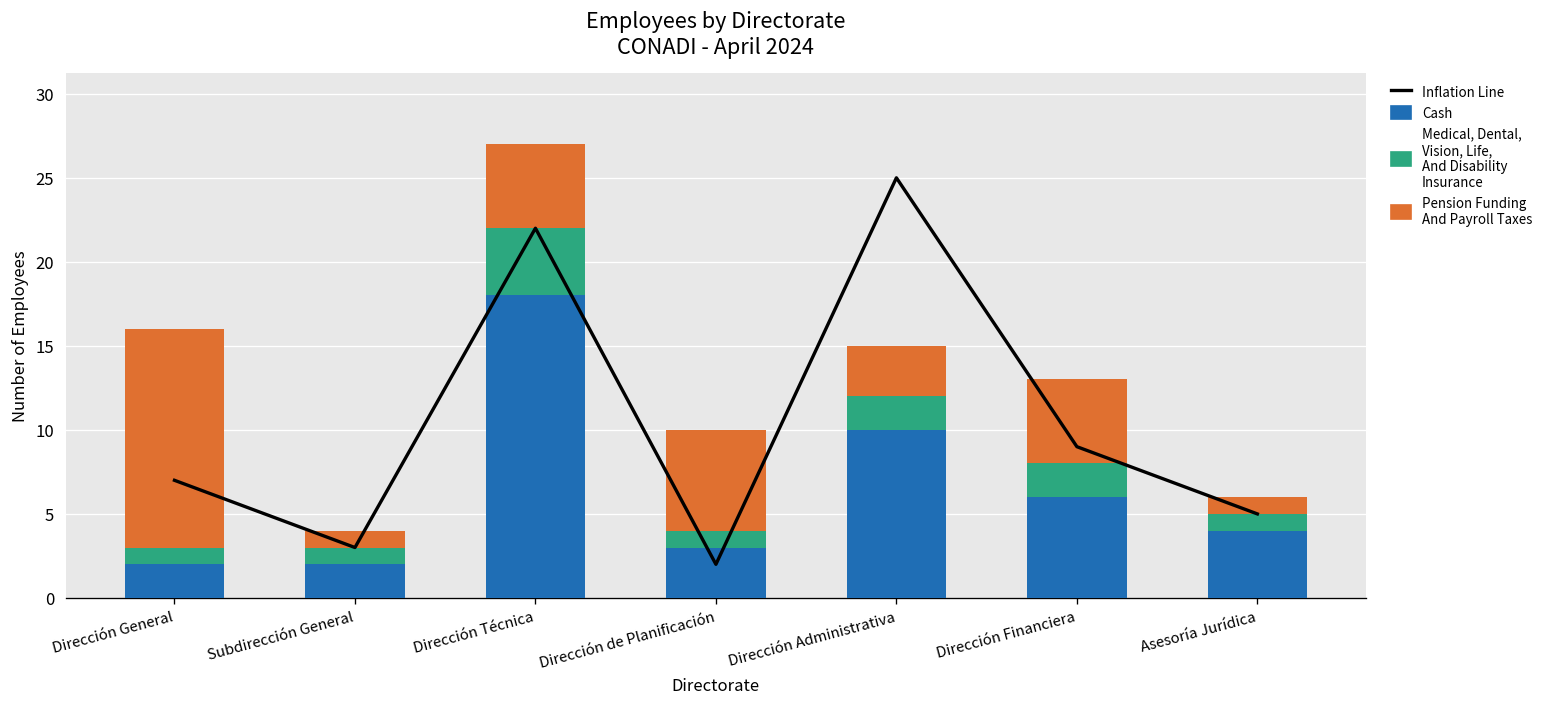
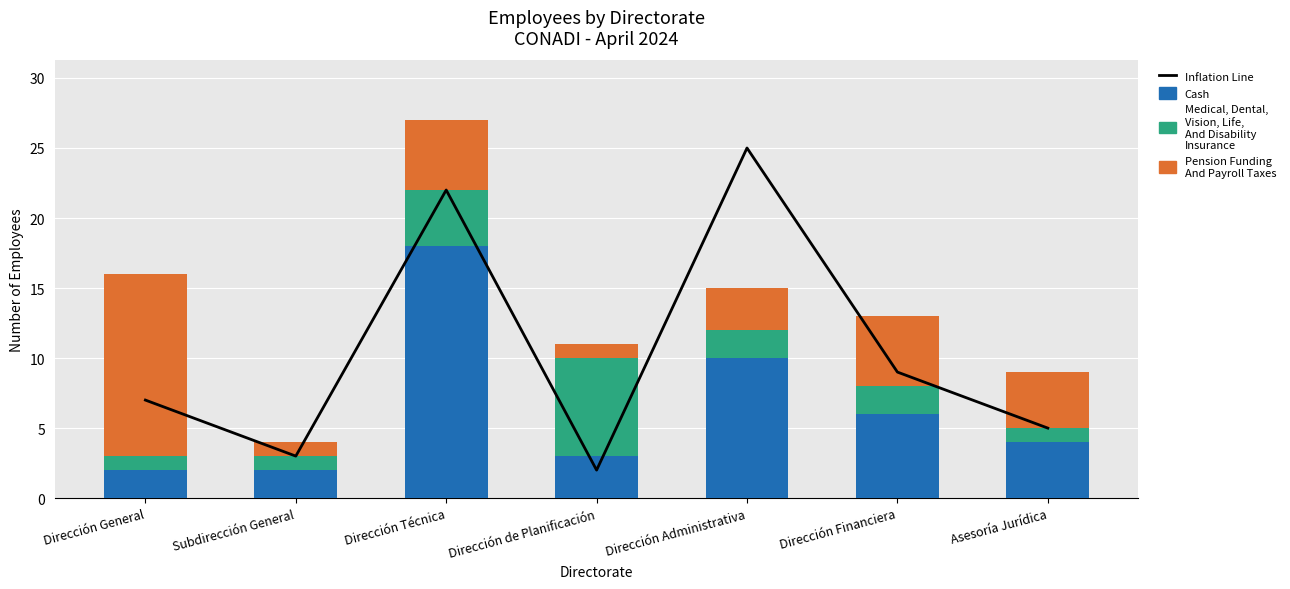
Medical, Dental, Vision, Life, And Disability Insurance, Dirección de Planificación: 1 -> 7
Pension Funding And Payroll Taxes, Dirección de Planificación: 6 -> 1
Pension Funding And Payroll Taxes, Asesoría Jurídica: 1 -> 4
